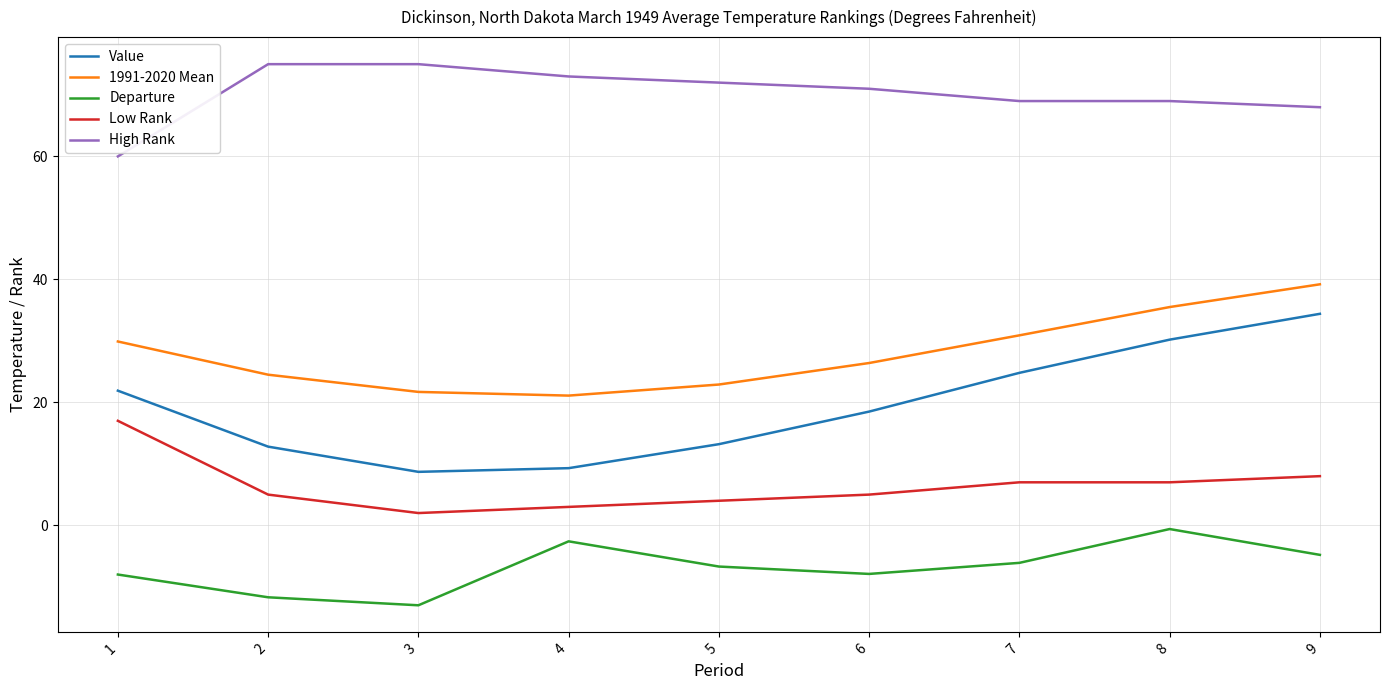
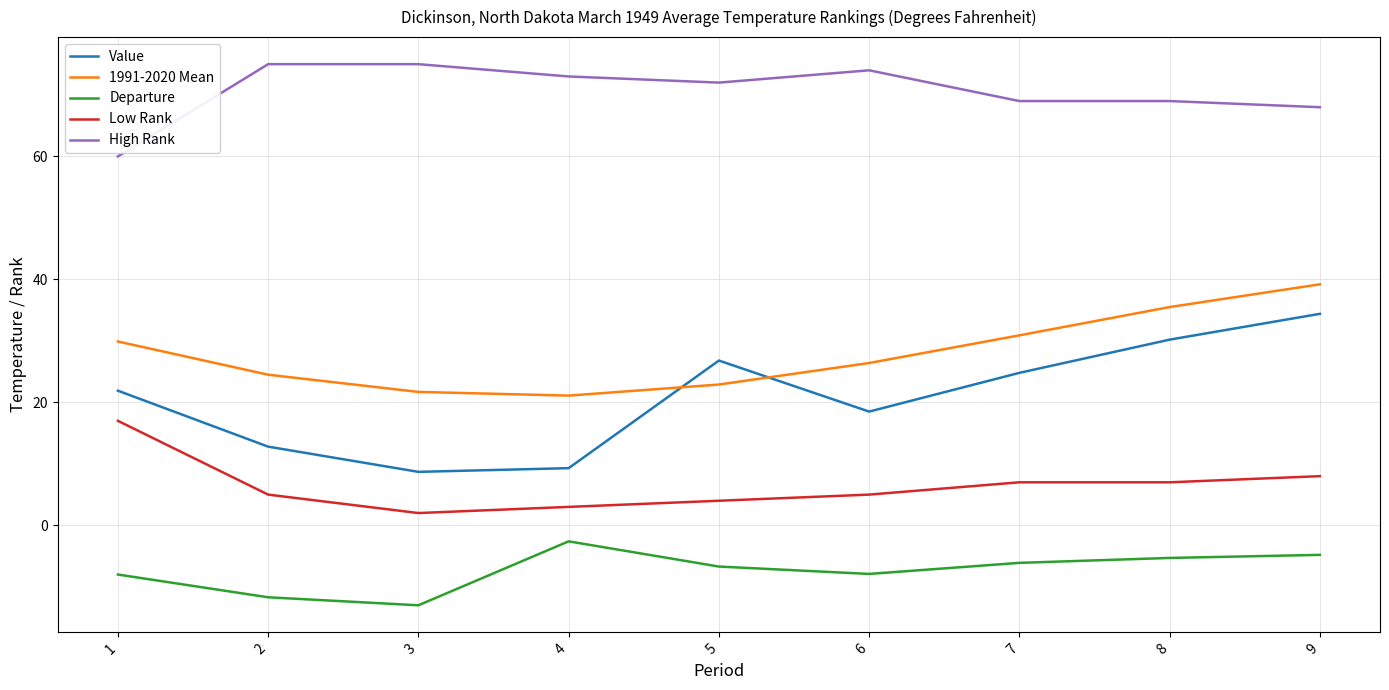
Value, 5: 13 -> 27
High Rank, 6: 71 -> 74
Departure, 8: -1 -> -5
